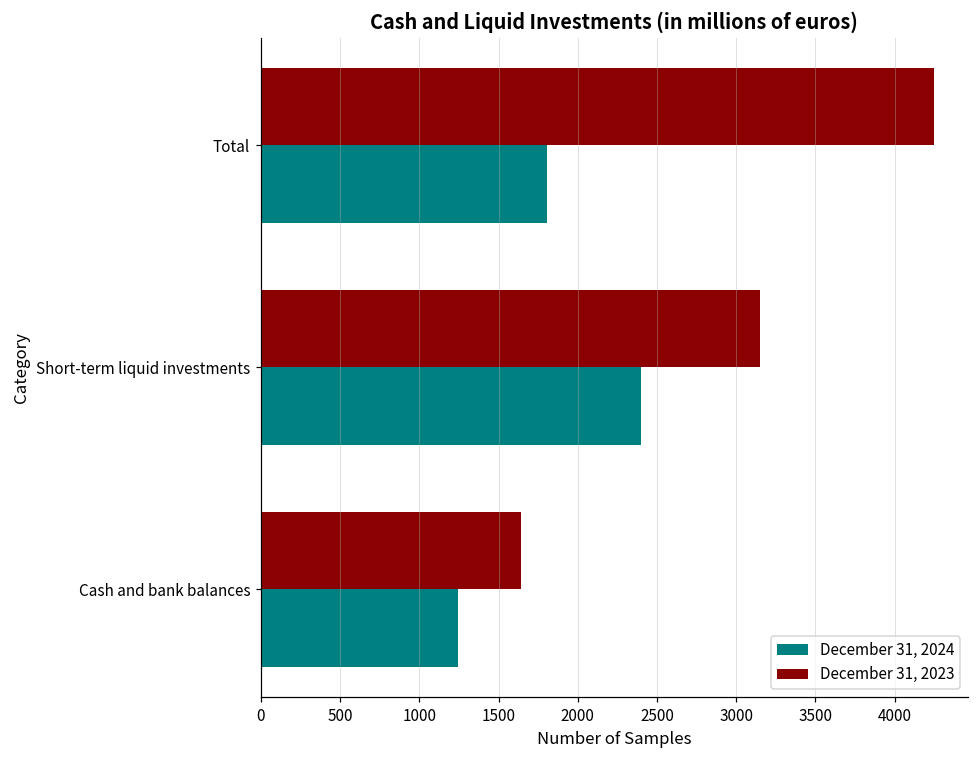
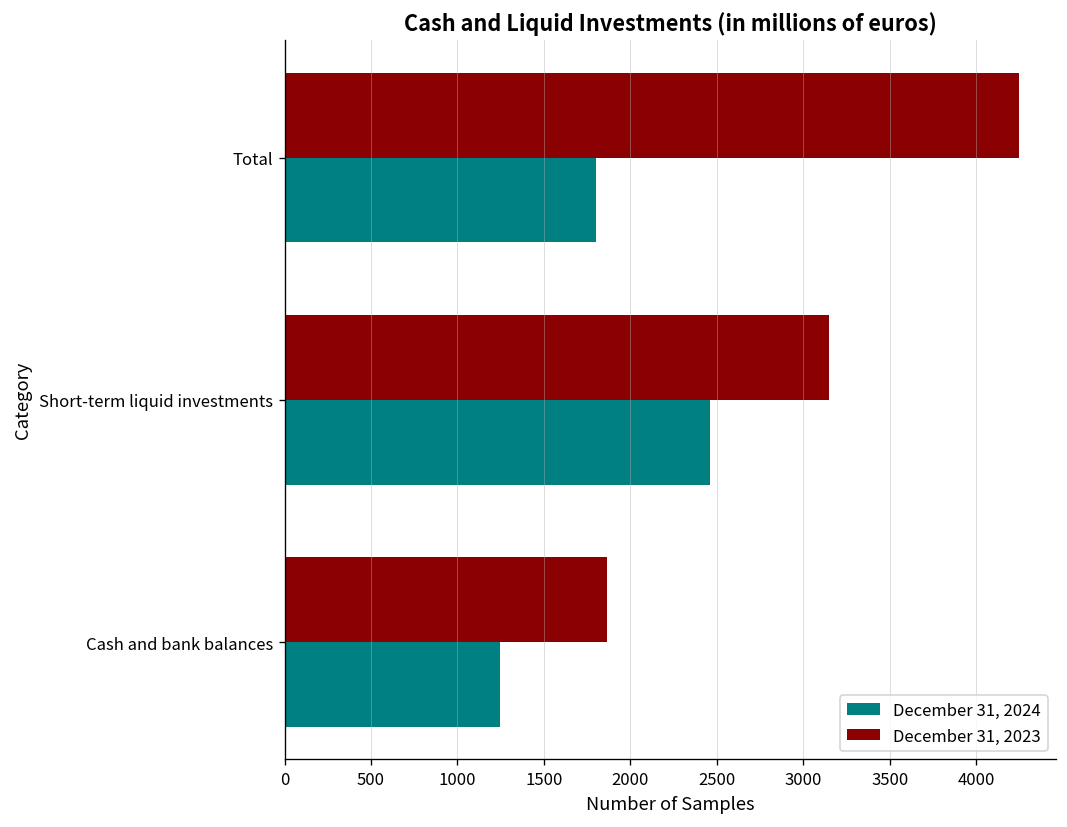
December 31, 2024, Short-term liquid investments: 2400 -> 2460
December 31, 2023, Cash and bank balances: 1640 -> 1860
